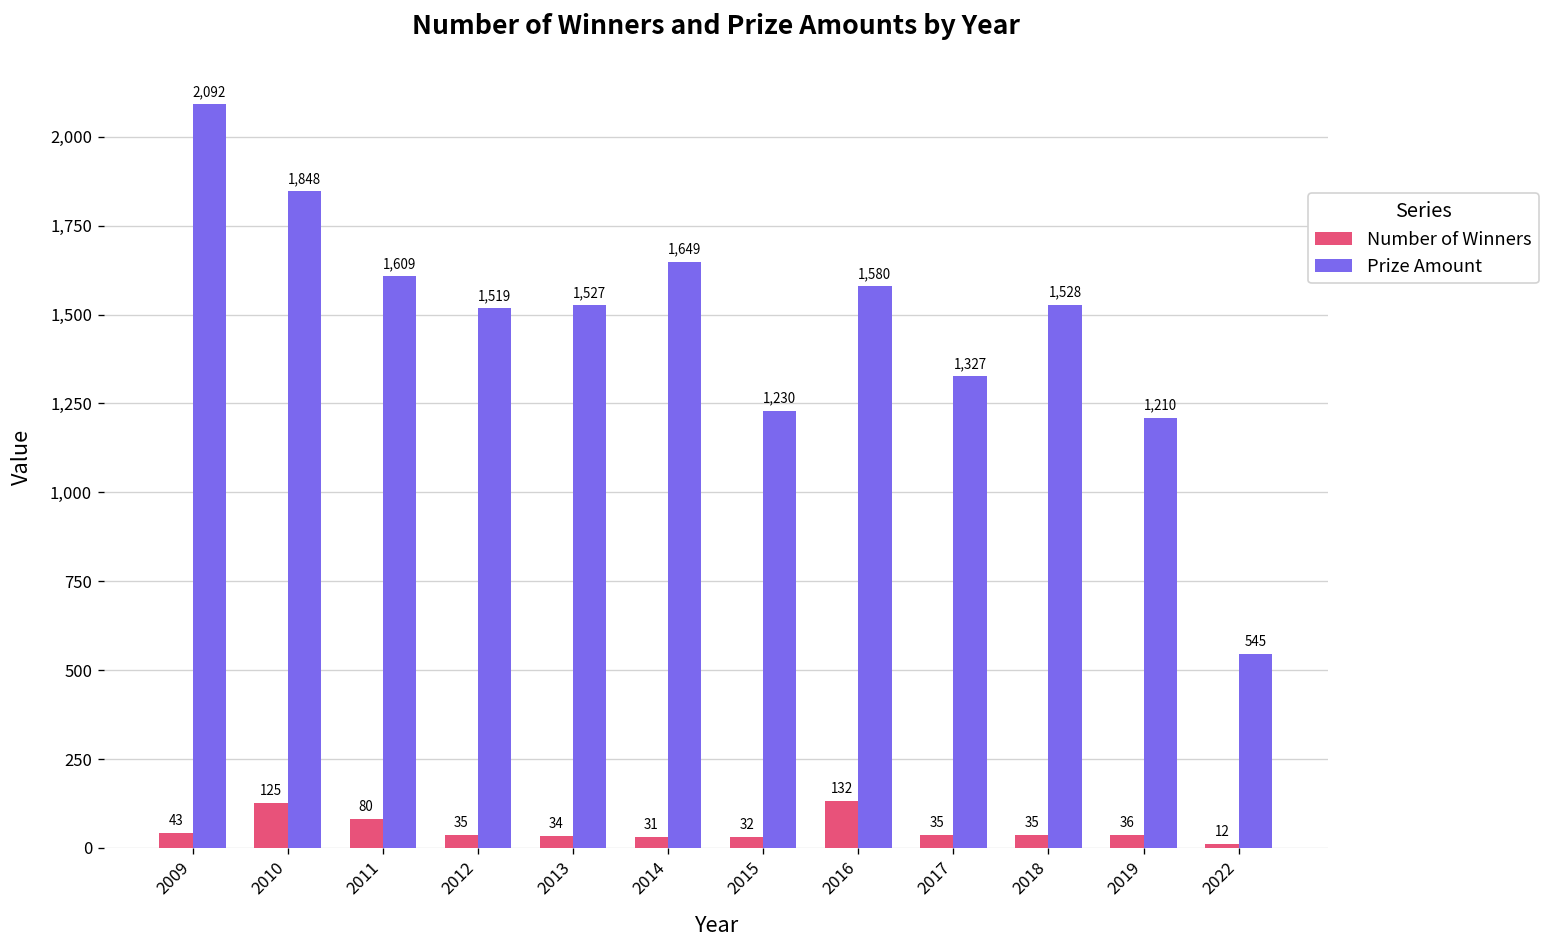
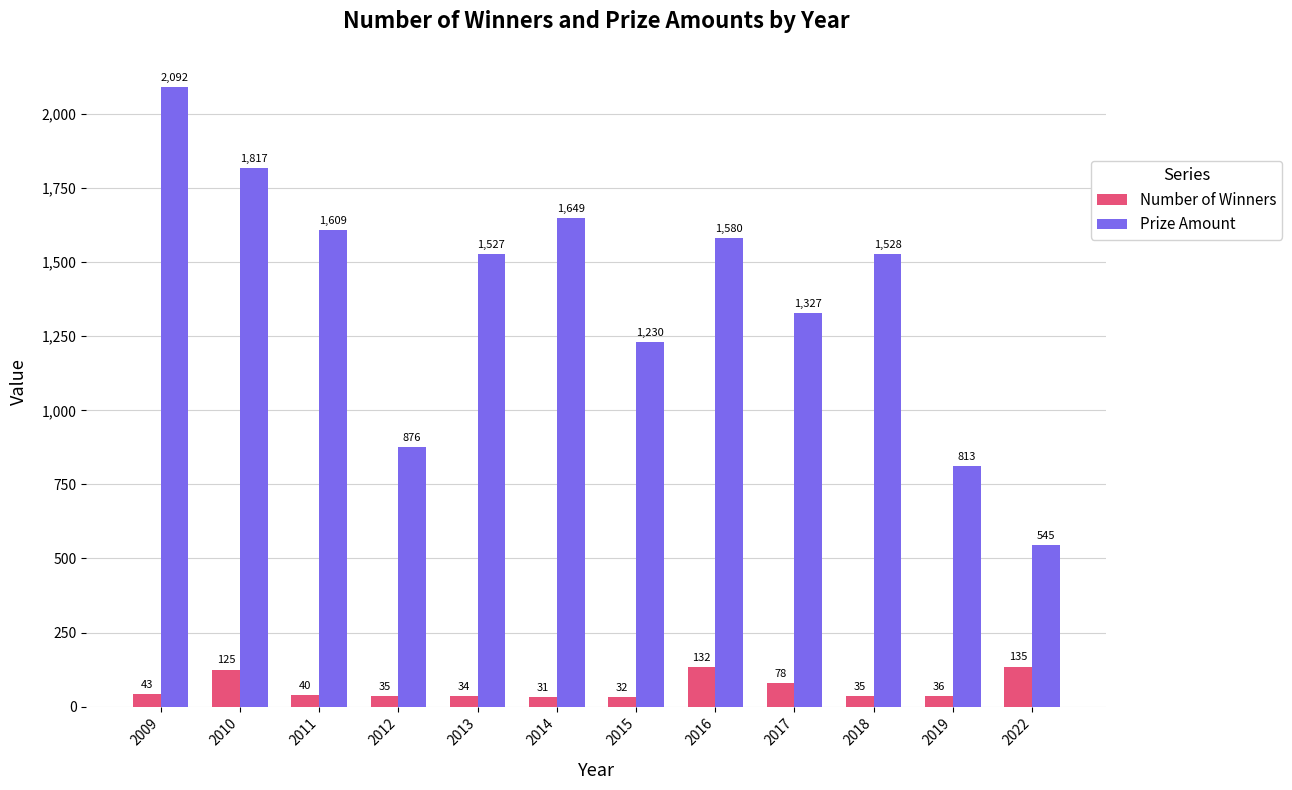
Prize Amount, 2010: 1,848 -> 1,817
Number of Winners, 2011: 80 -> 40
Prize Amount, 2012: 1,519 -> 876
Number of Winners, 2017: 35 -> 78
Prize Amount, 2019: 1,210 -> 813
Number of Winners, 2022: 12 -> 135
